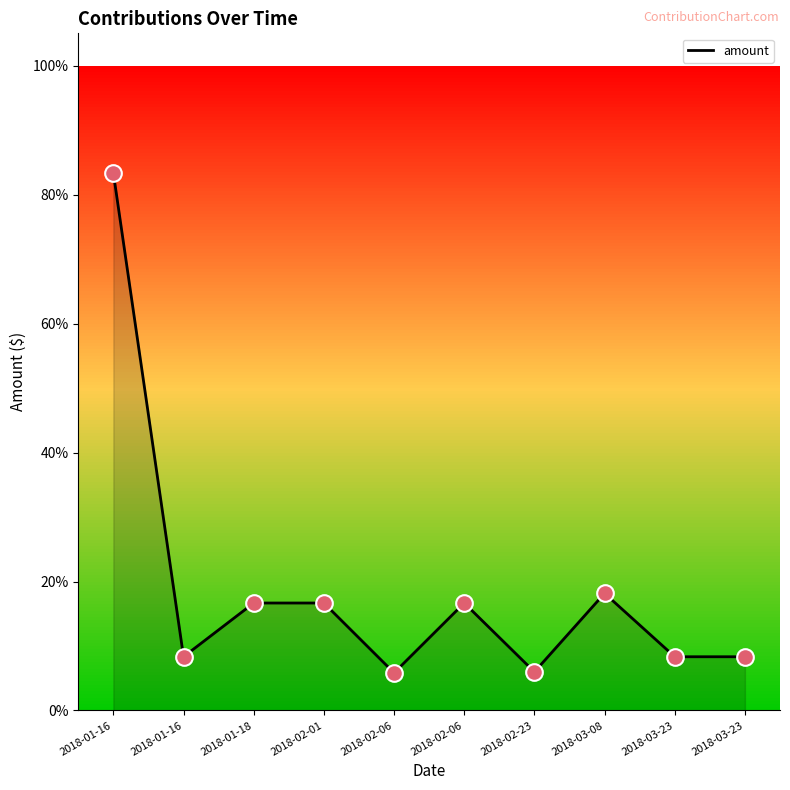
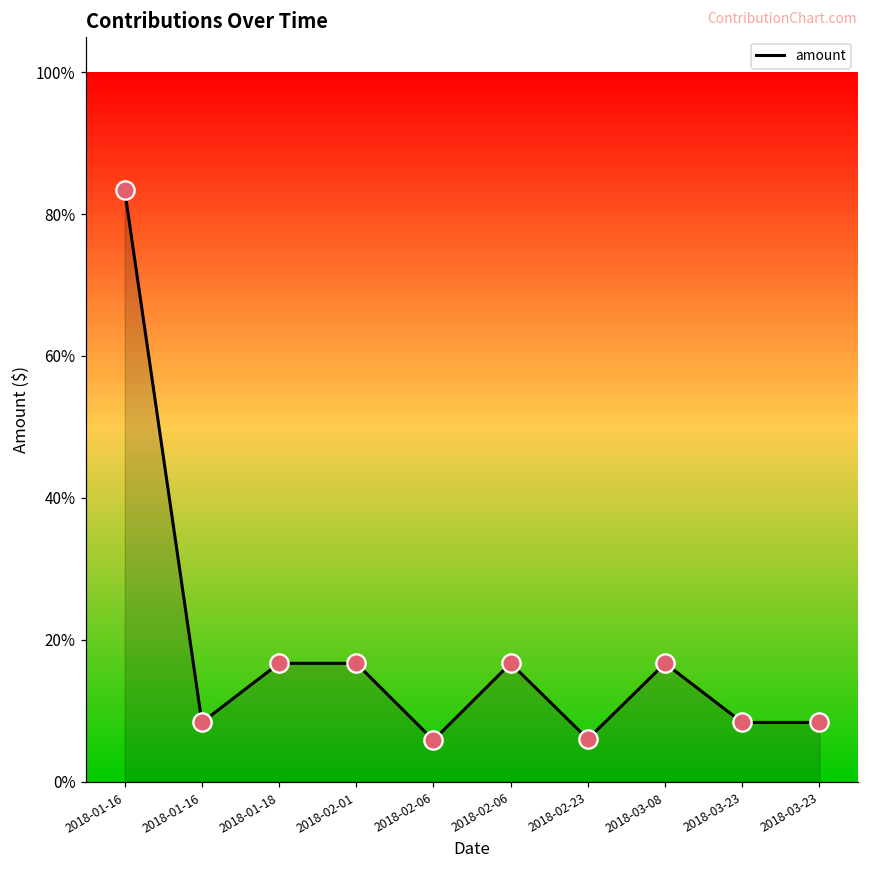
2018-03-08: 18% -> 17%
